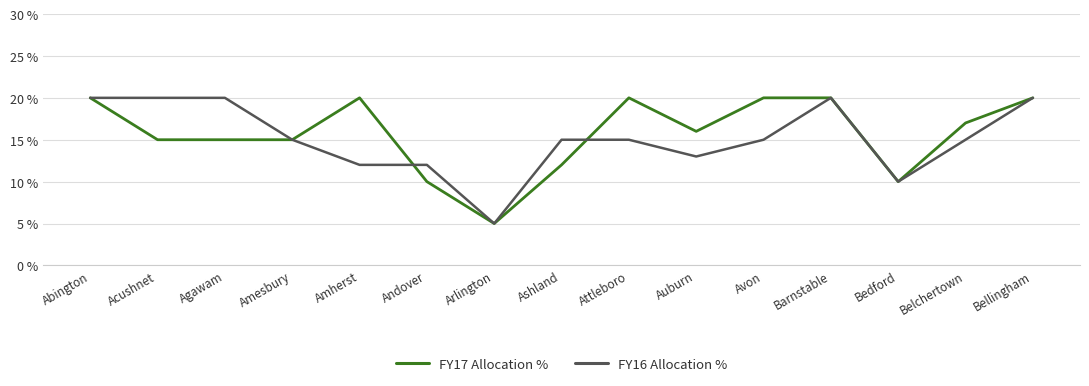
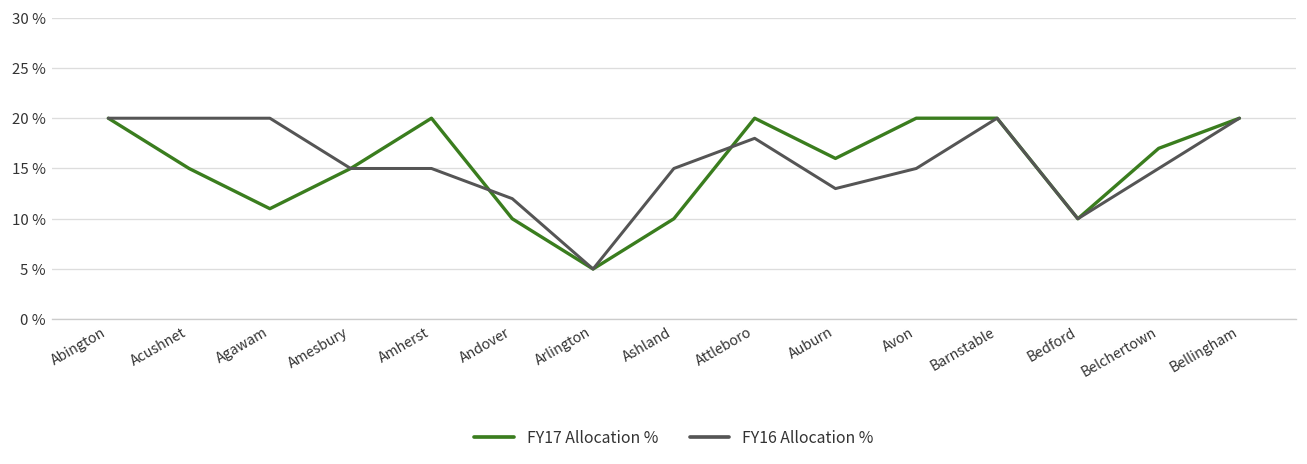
FY17 Allocation %, Agawam: 15 % -> 11 %
FY16 Allocation %, Amherst: 12 % -> 15 %
FY17 Allocation %, Ashland: 12 % -> 10 %
FY16 Allocation %, Attleboro: 15 % -> 18 %
